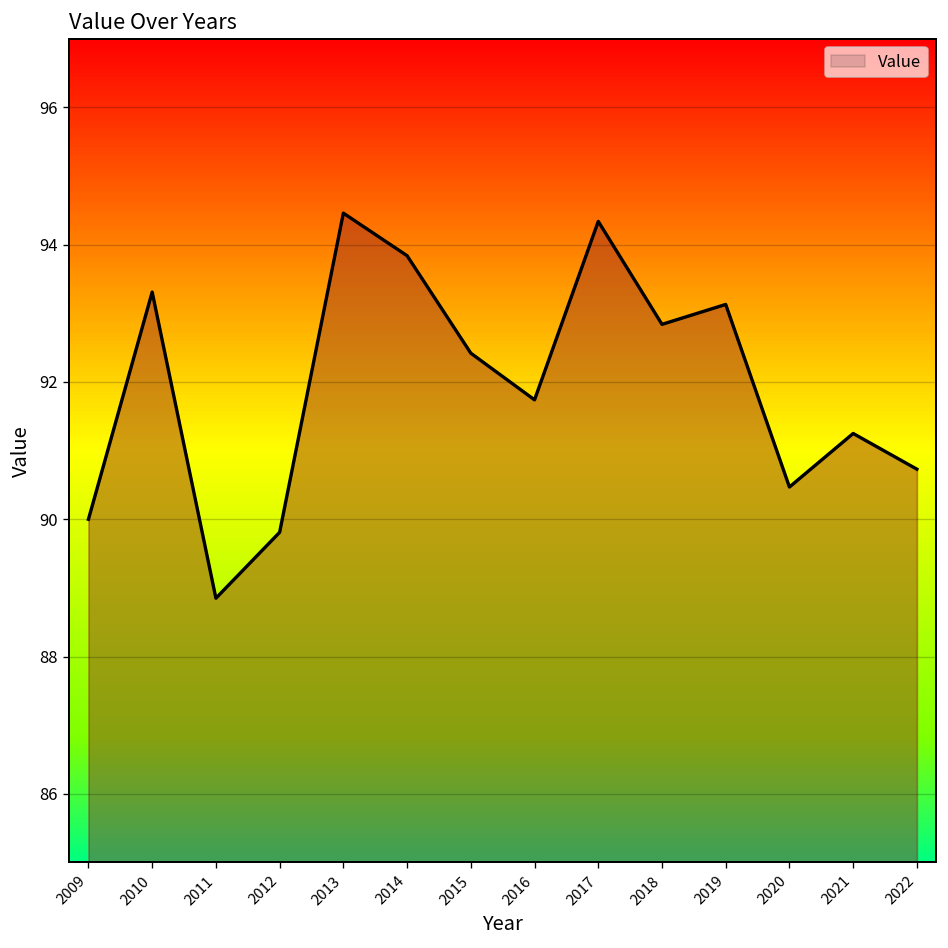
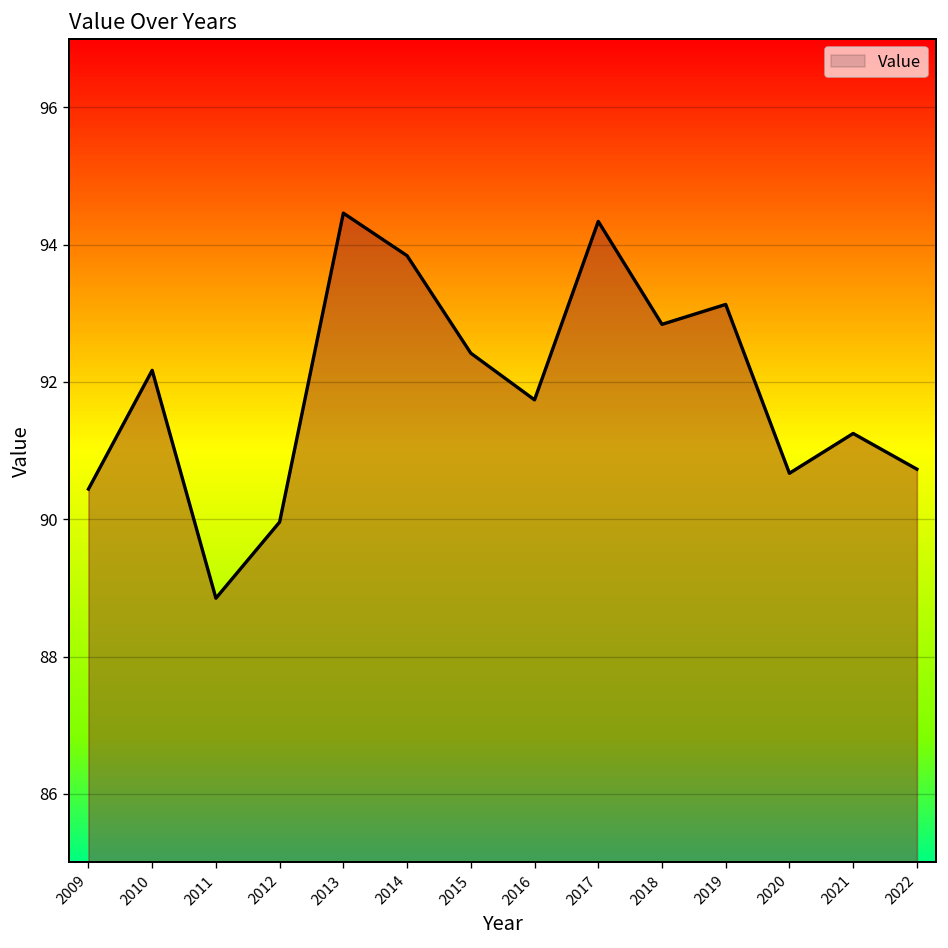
2009: 90.0 -> 90.4
2010: 93.3 -> 92.2
2012: 89.8 -> 90.0
2020: 90.5 -> 90.7
